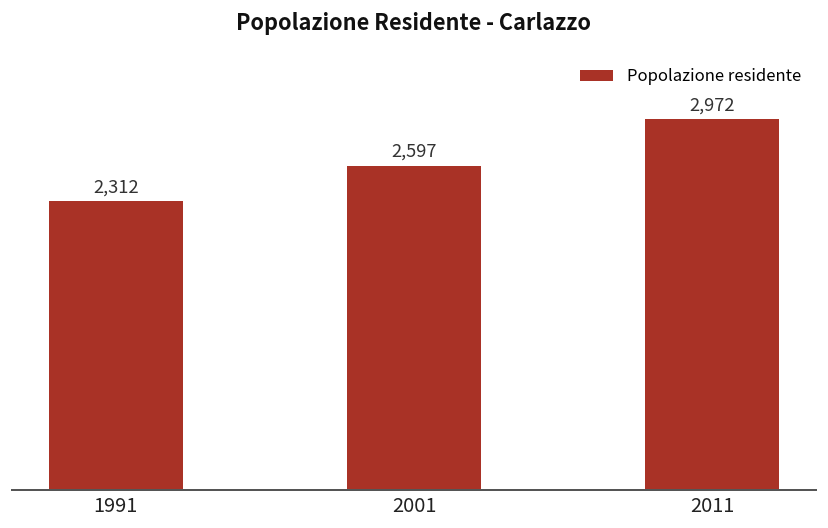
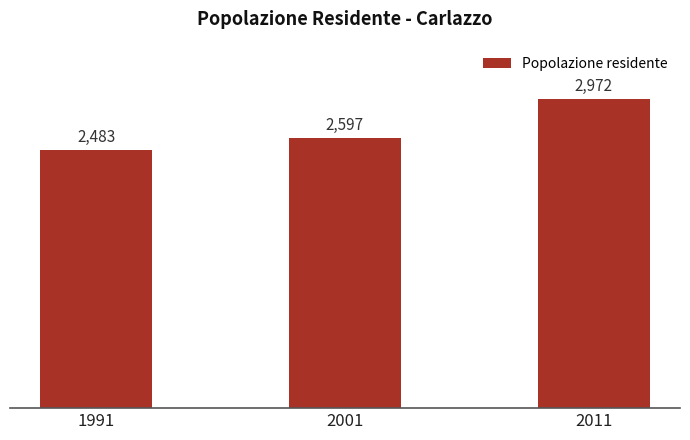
1991: 2,312 -> 2,483
